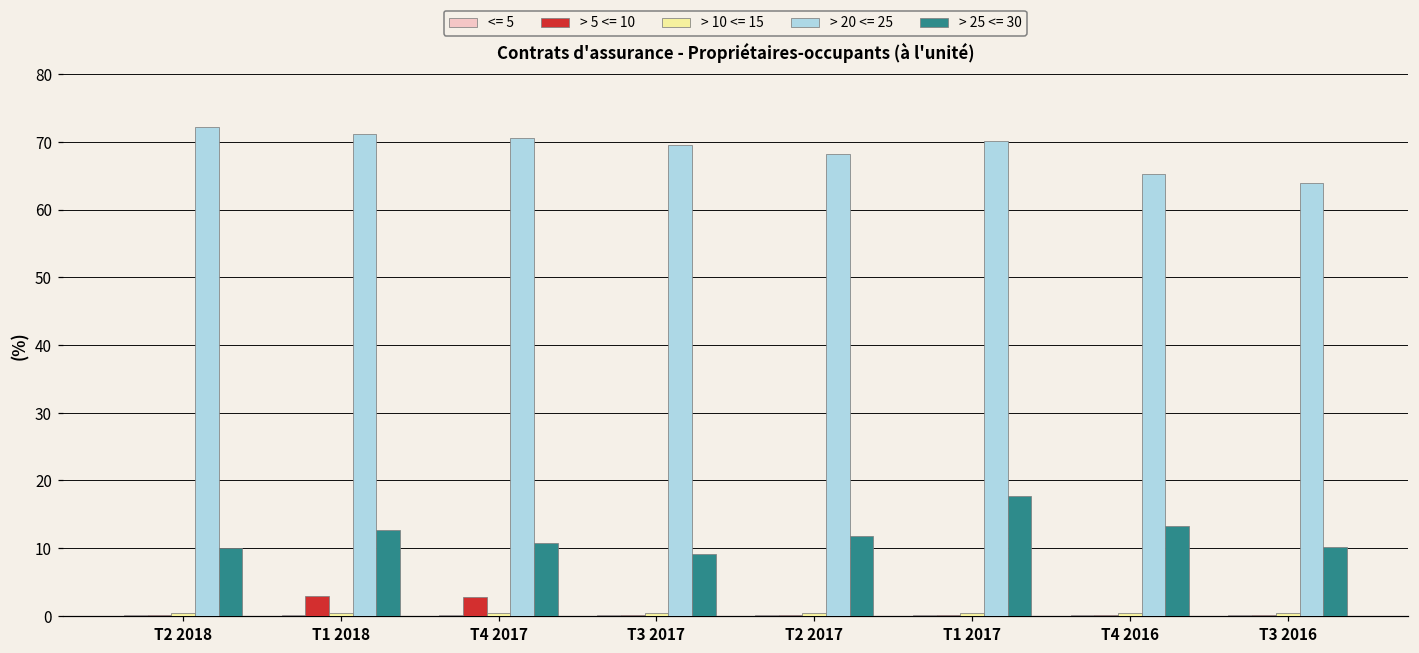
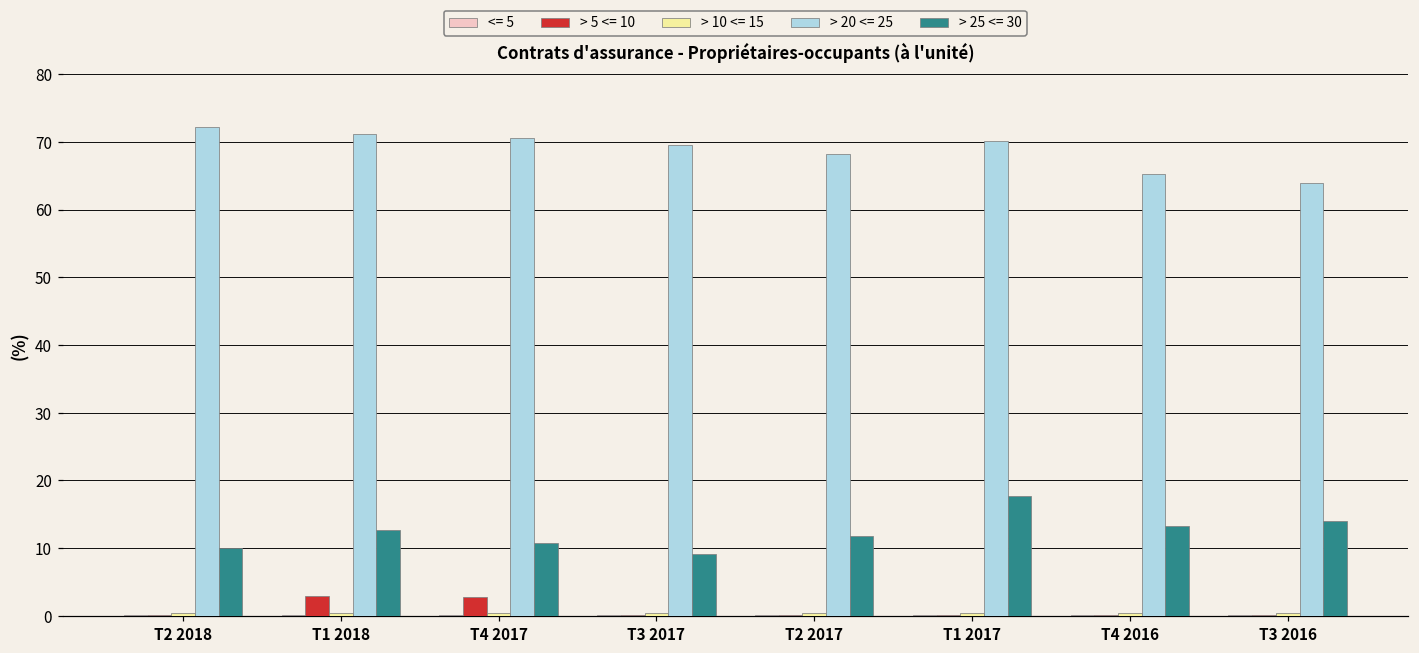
> 25 <= 30, T3 2016: 10 -> 14
